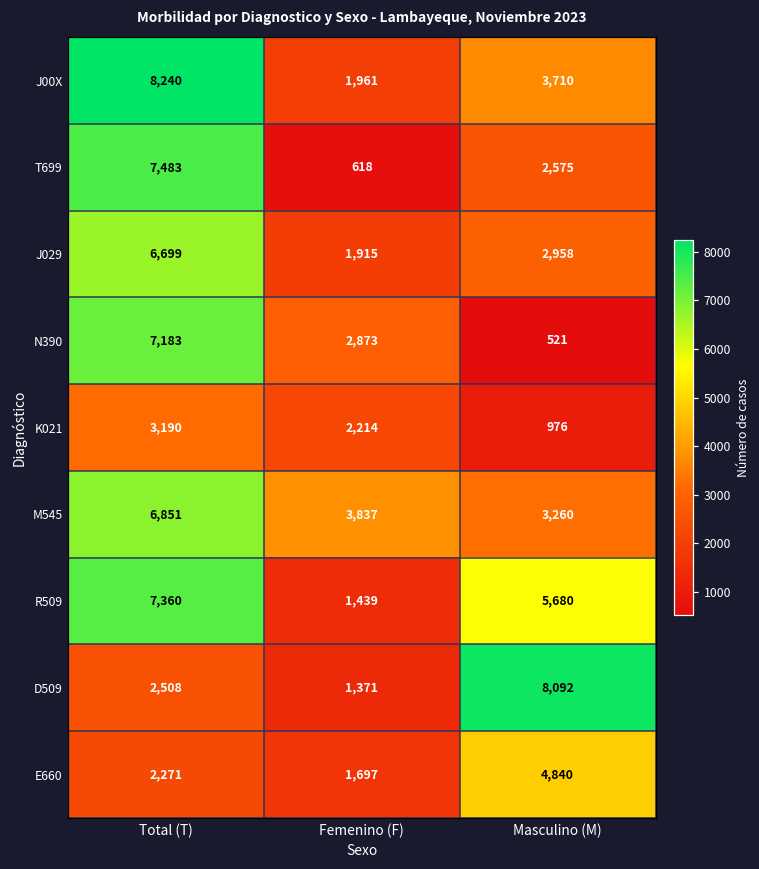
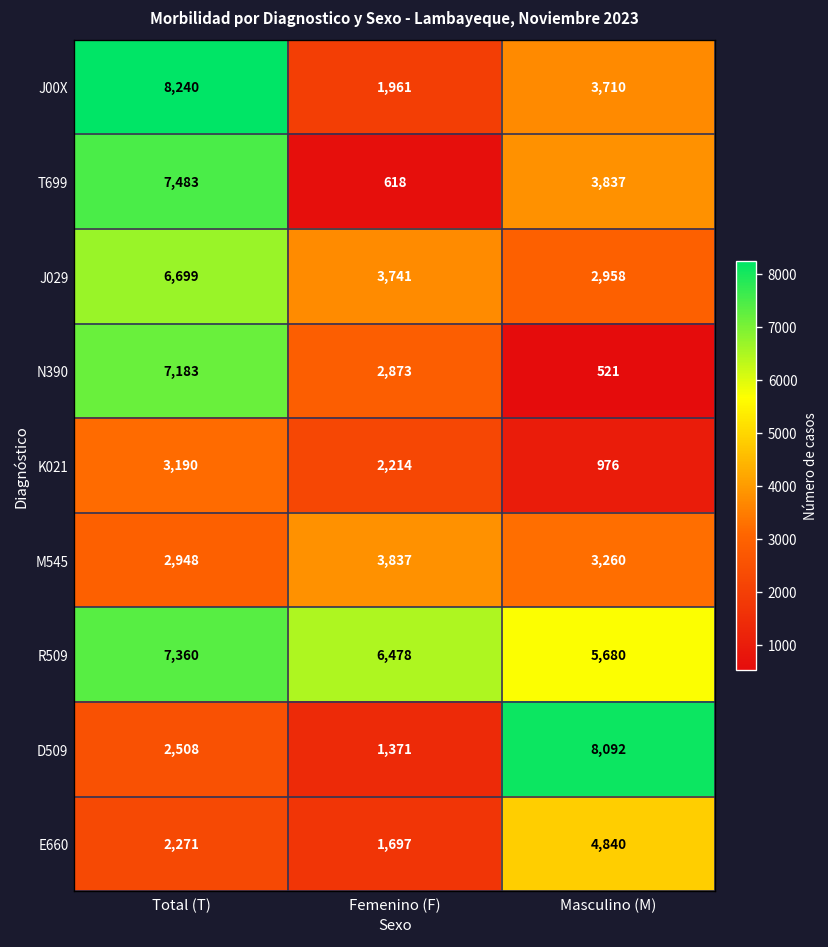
T699, Masculino (M): 2,575 -> 3,837
J029, Femenino (F): 1,915 -> 3,741
M545, Total (T): 6,851 -> 2,948
R509, Femenino (F): 1,439 -> 6,478
